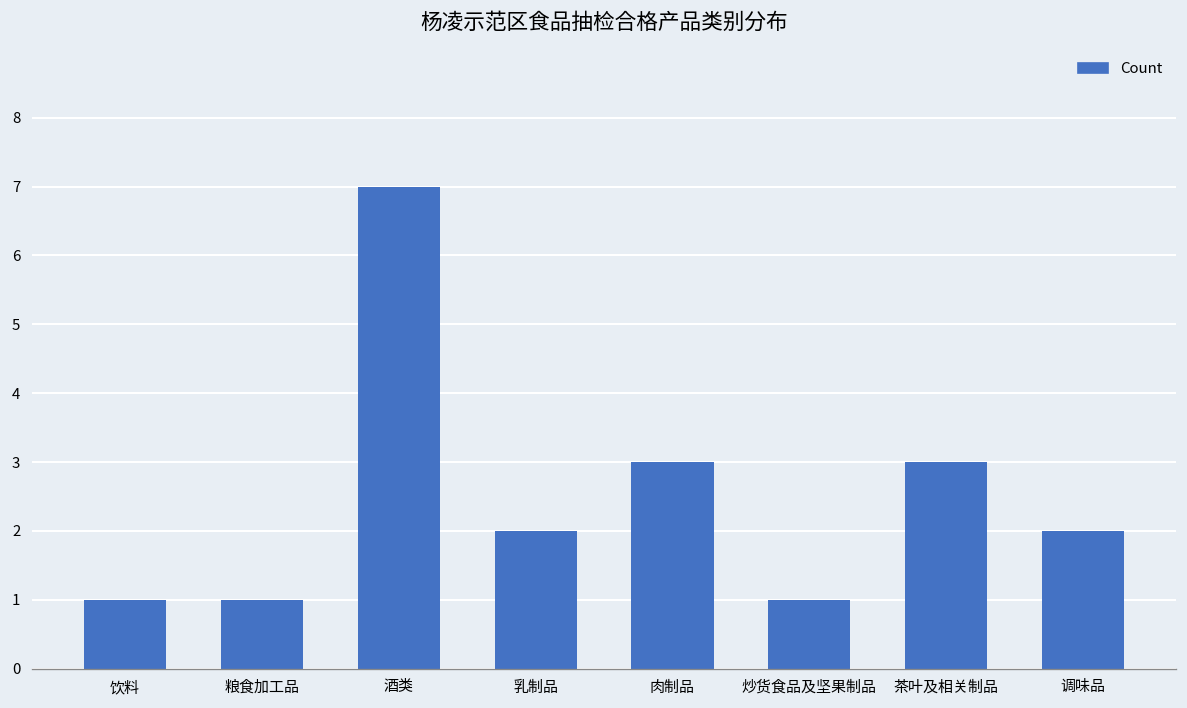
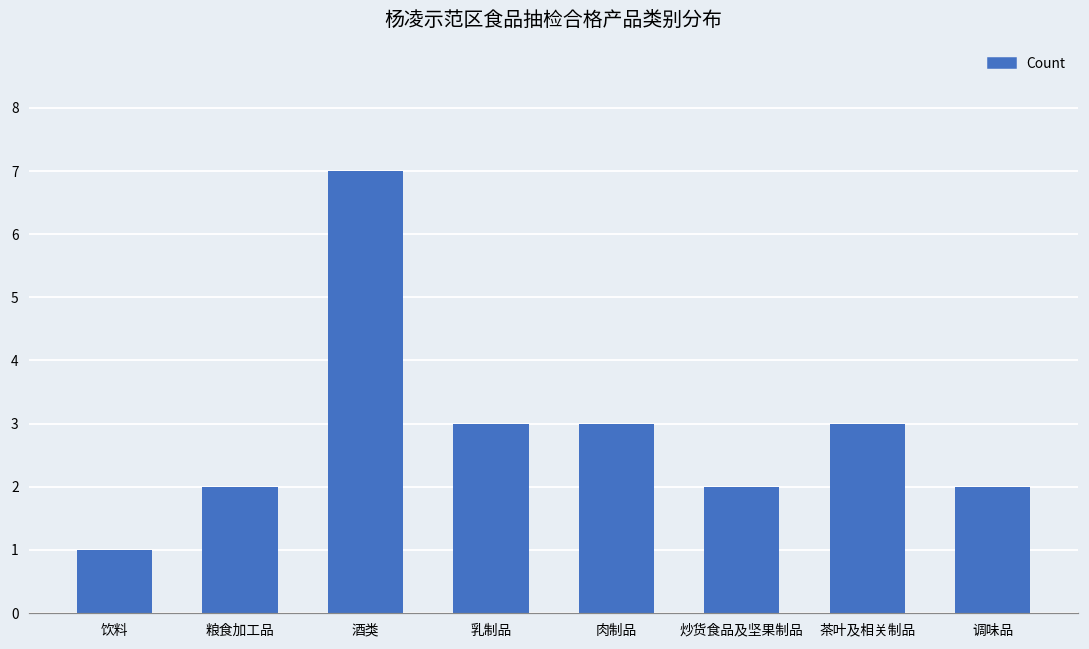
粮食加工品: 1 -> 2
乳制品: 2 -> 3
炒货食品及坚果制品: 1 -> 2
